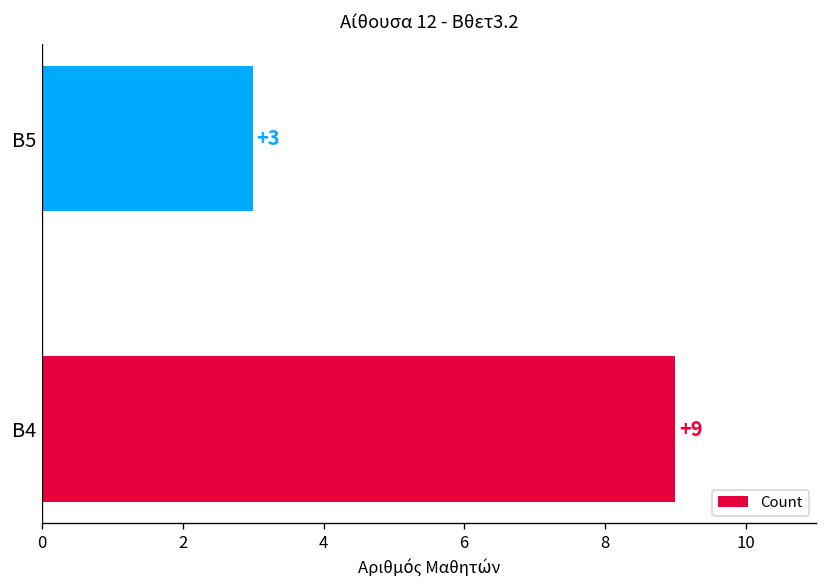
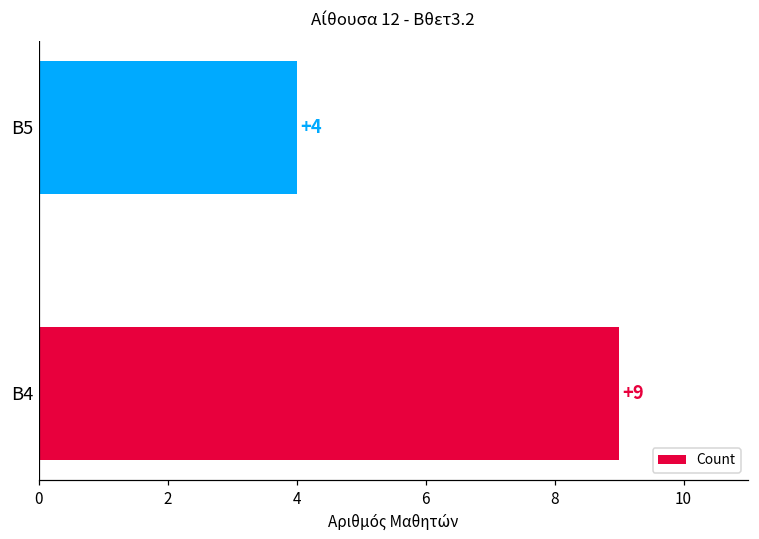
Β5: +3 -> +4
